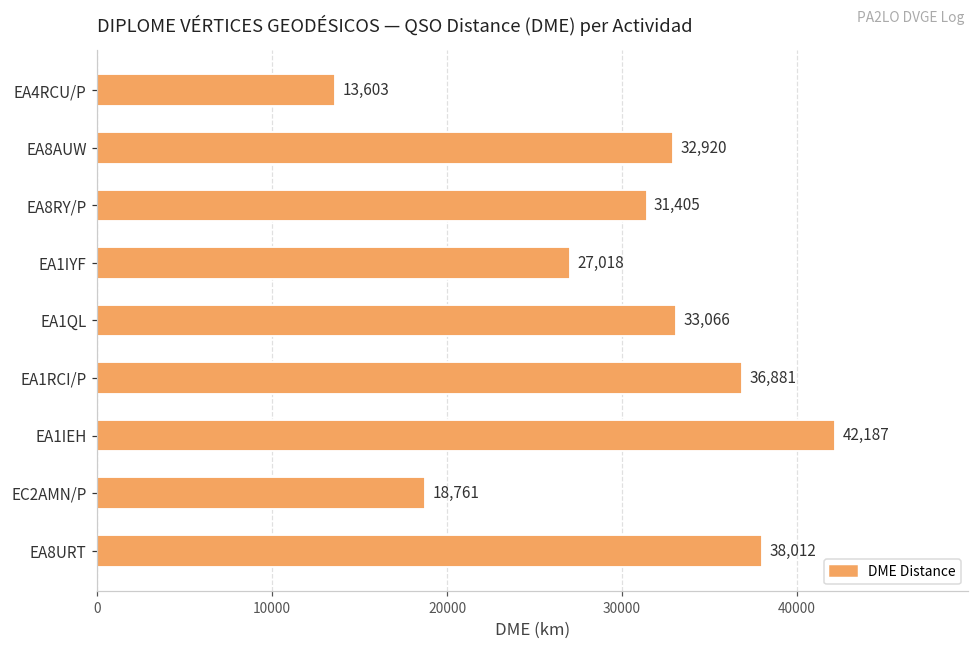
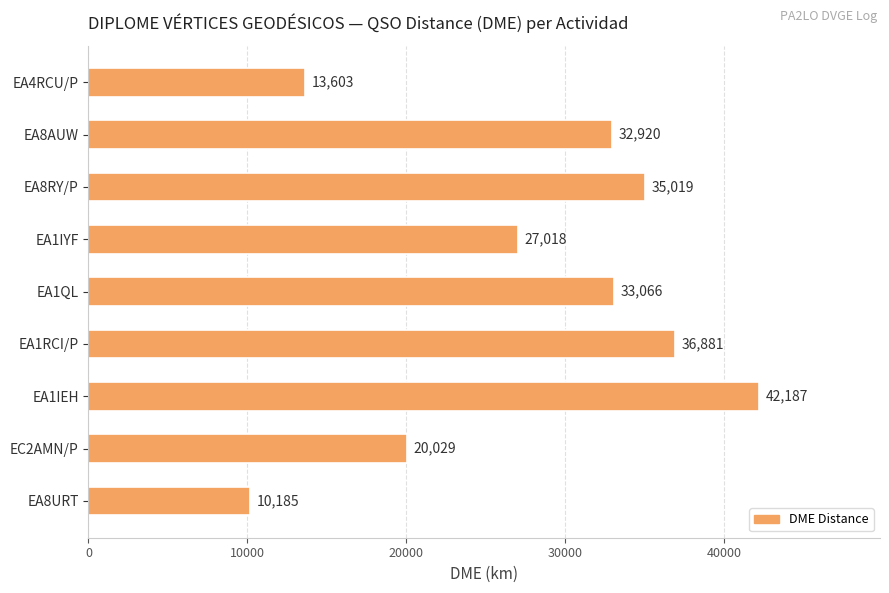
EA8RY/P: 31,405 -> 35,019
EC2AMN/P: 18,761 -> 20,029
EA8URT: 38,012 -> 10,185
